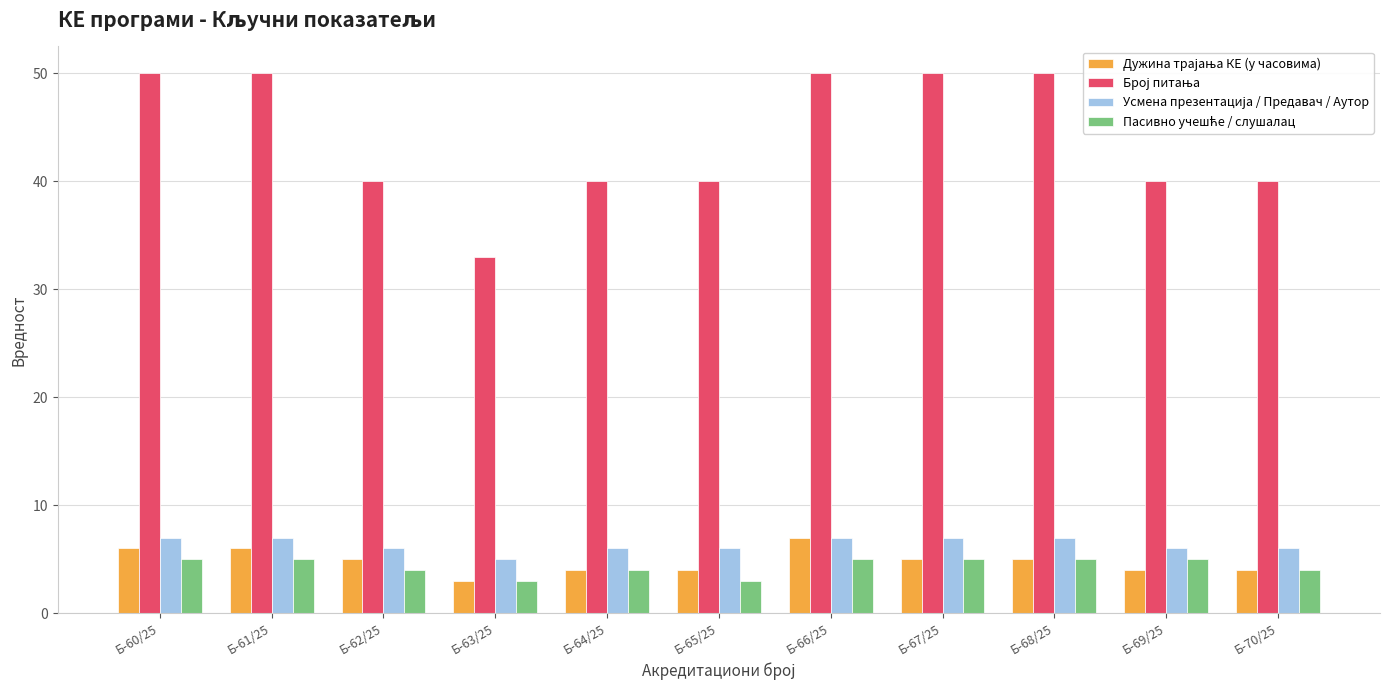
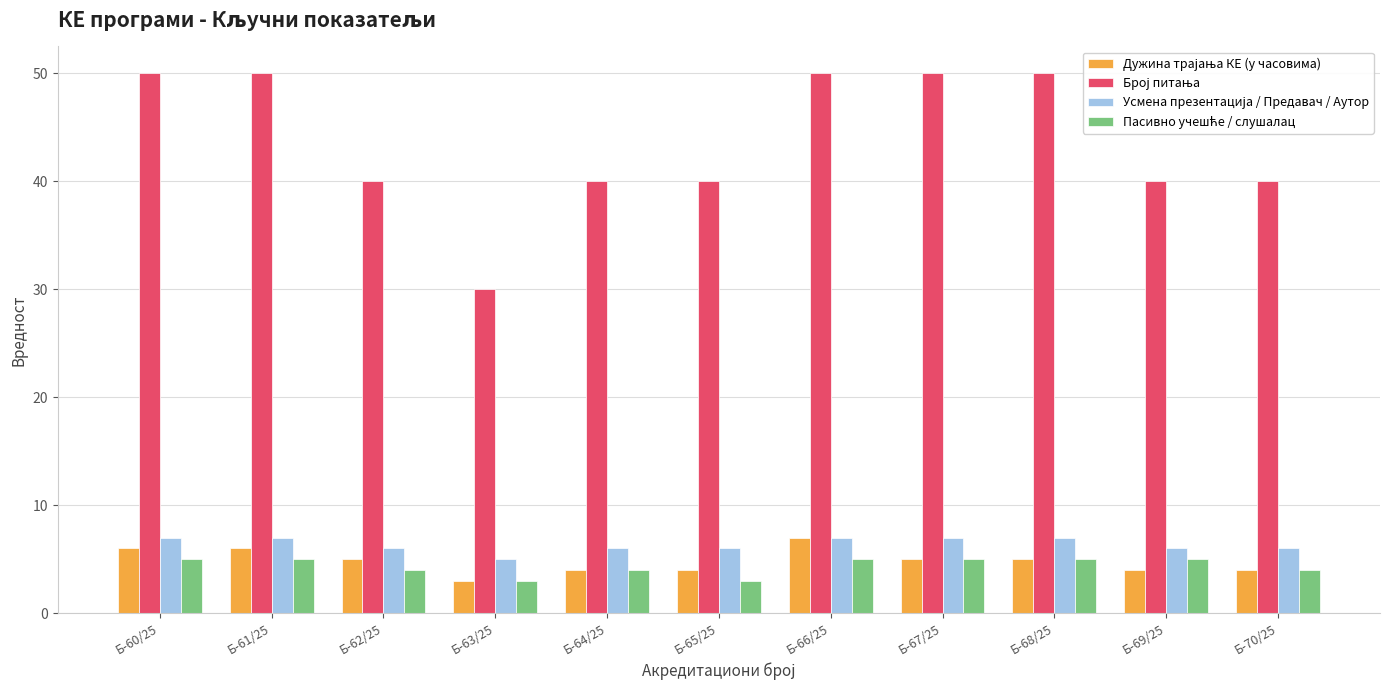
Број питања, Б-63/25: 33 -> 30
